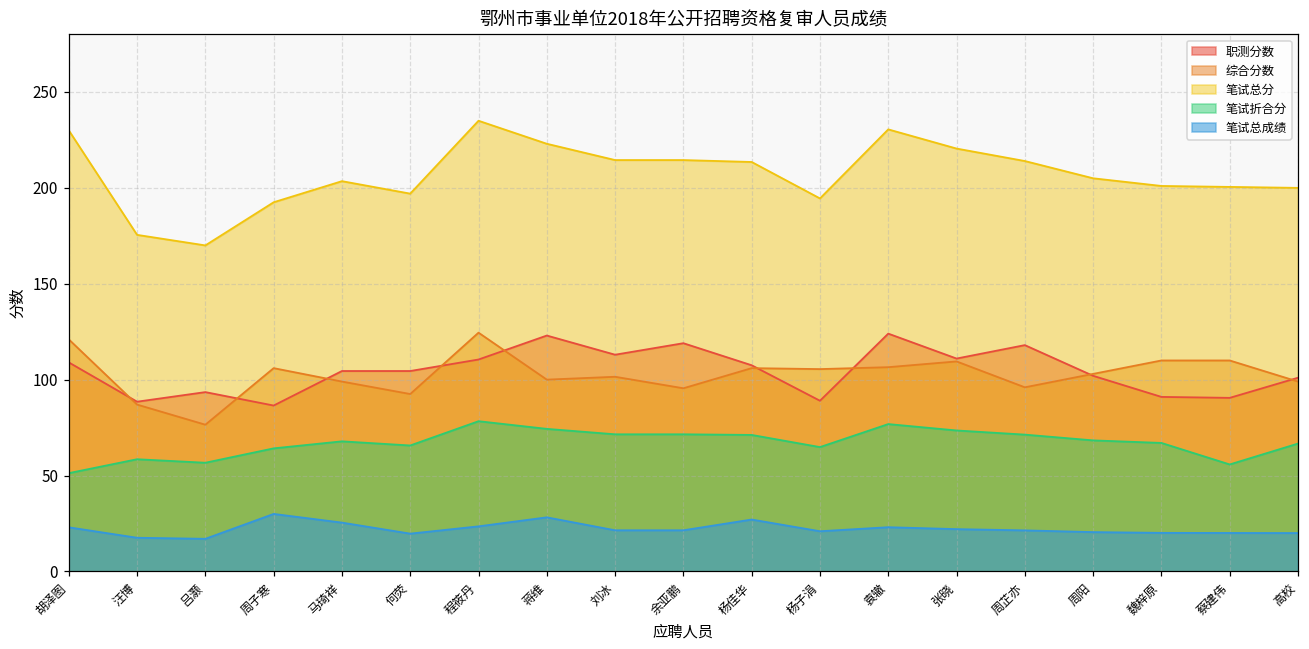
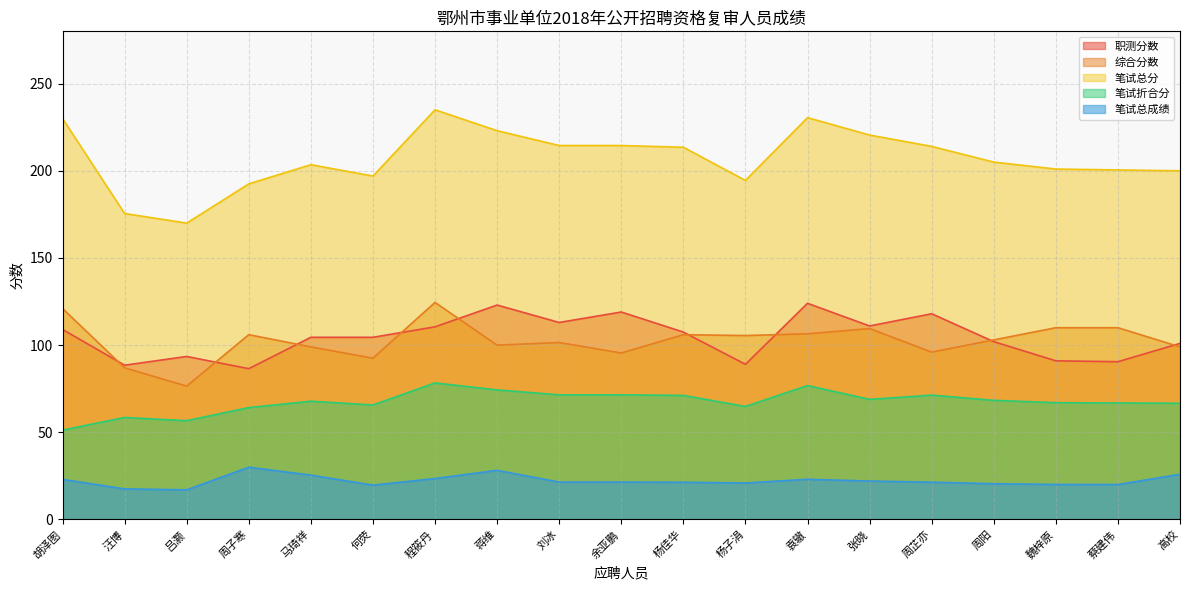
笔试总成绩, 杨佳华: 27 -> 21
笔试折合分, 张晓: 74 -> 69
笔试折合分, 蔡建伟: 56 -> 67
笔试总成绩, 高校: 20 -> 26
